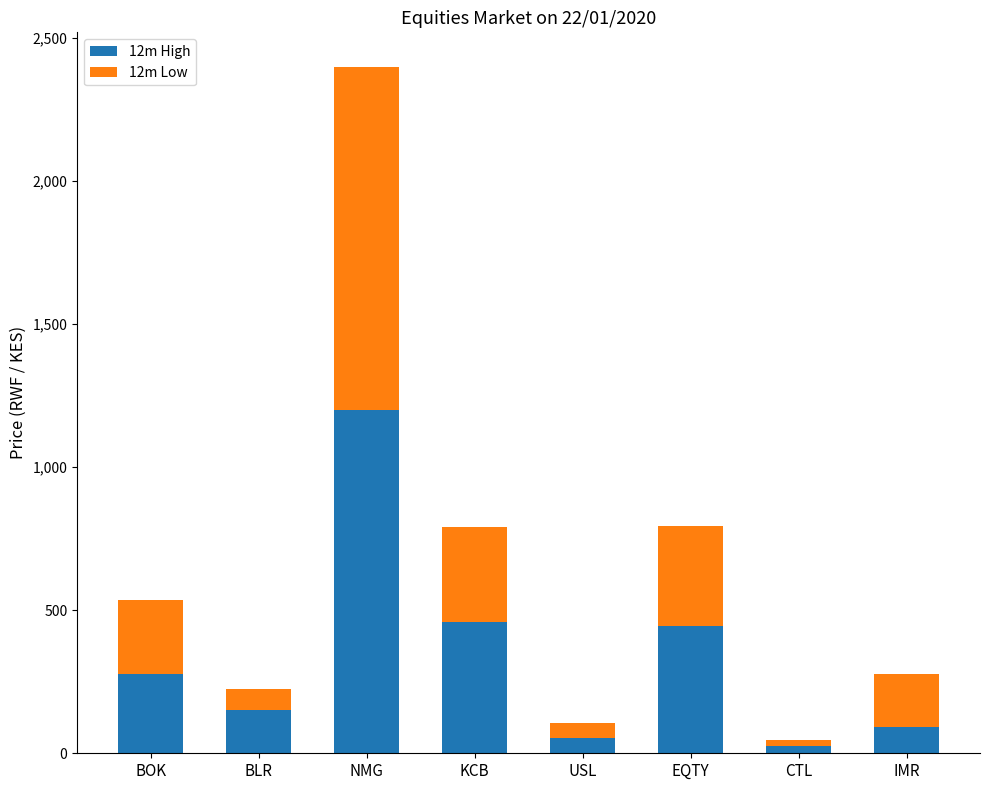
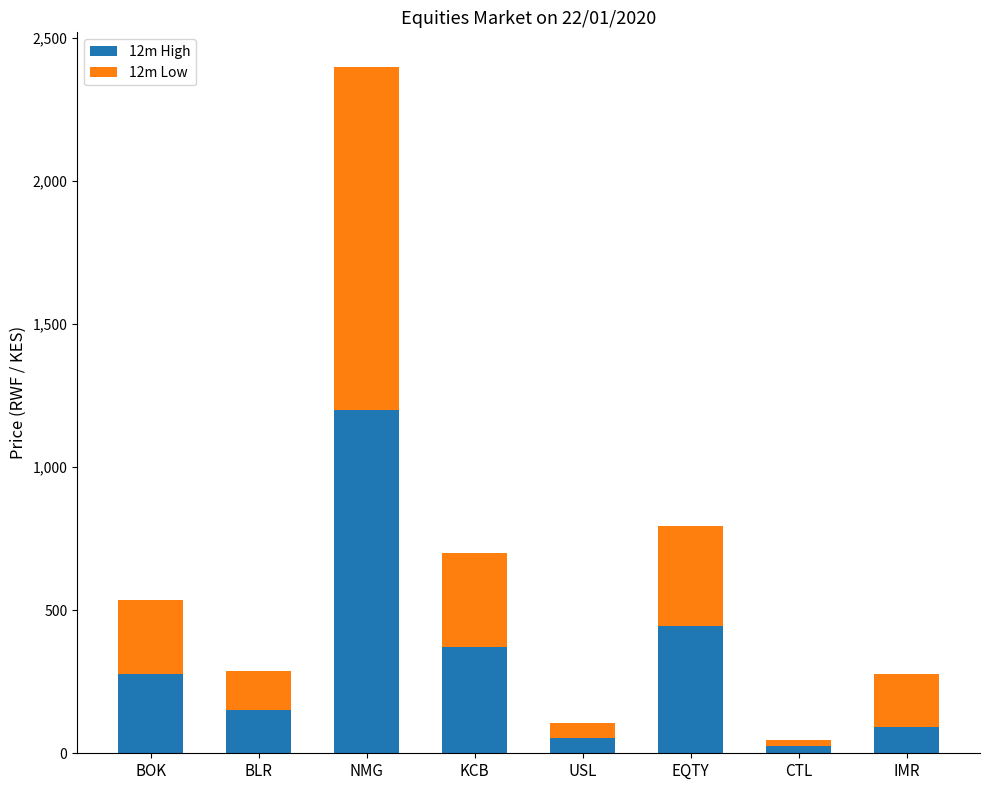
12m Low, BLR: 70 -> 140
12m High, KCB: 460 -> 370
